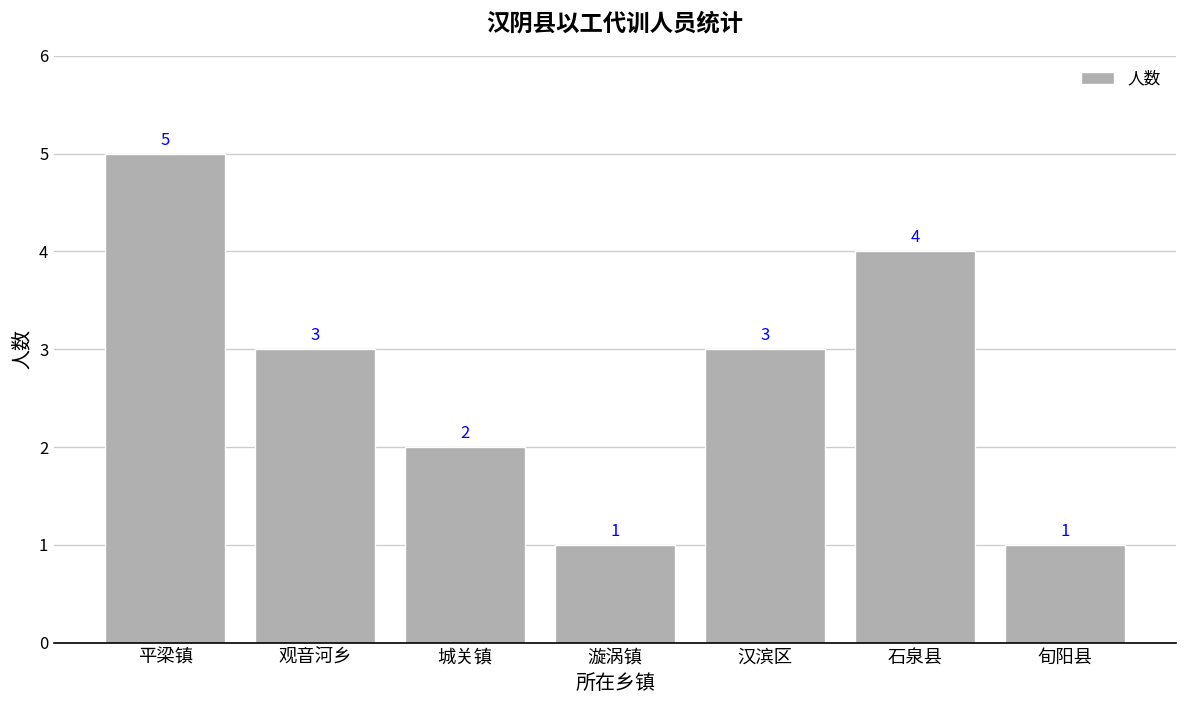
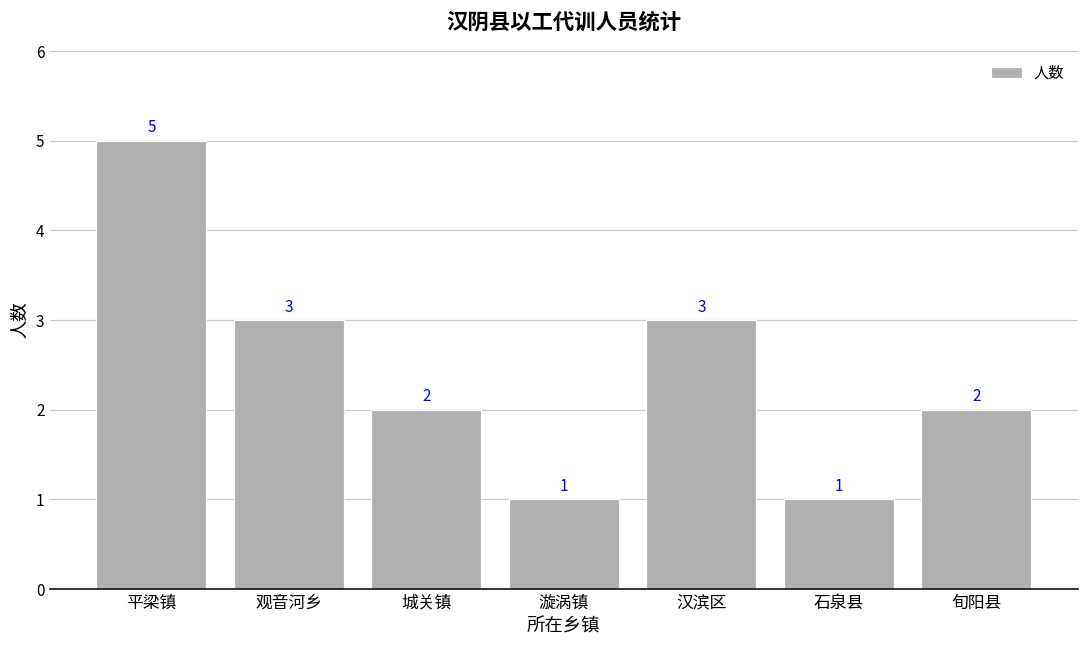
石泉县: 4 -> 1
旬阳县: 1 -> 2
